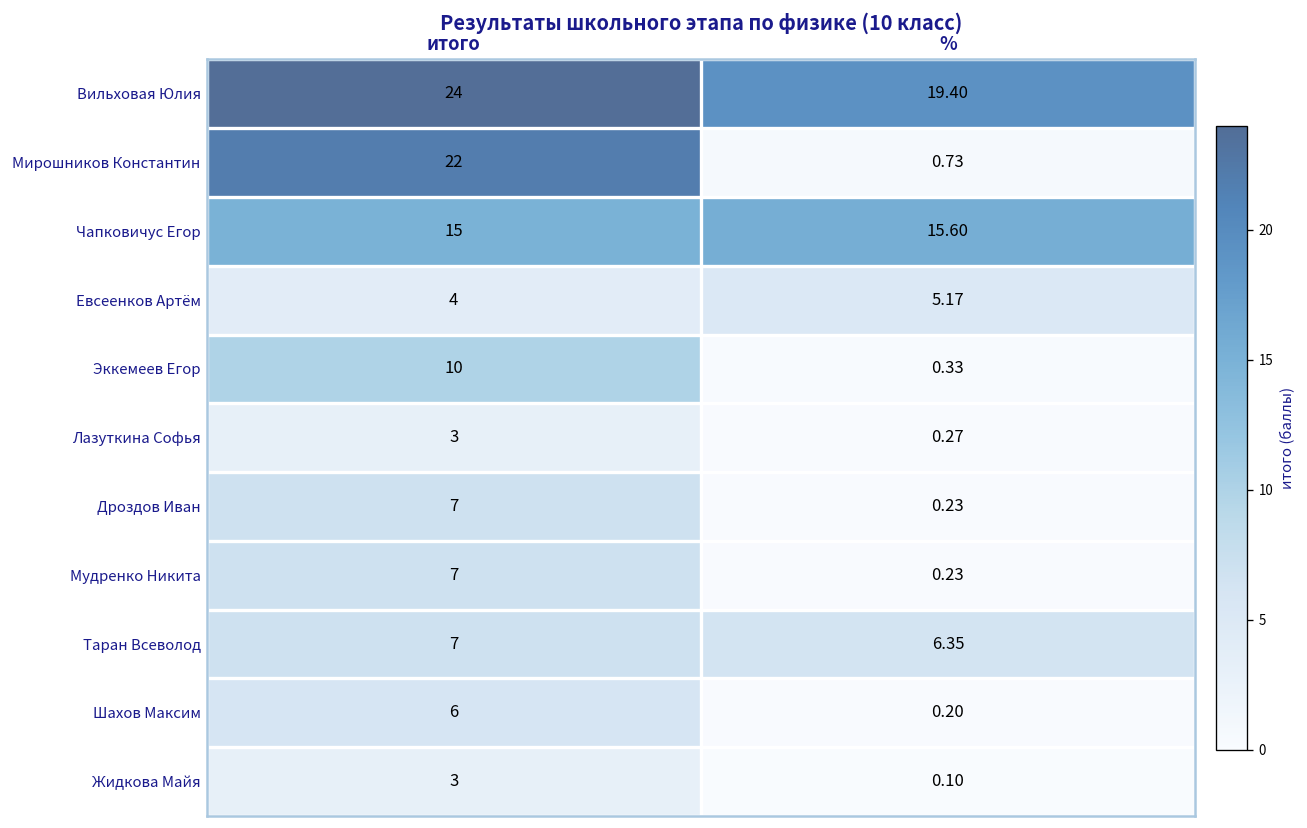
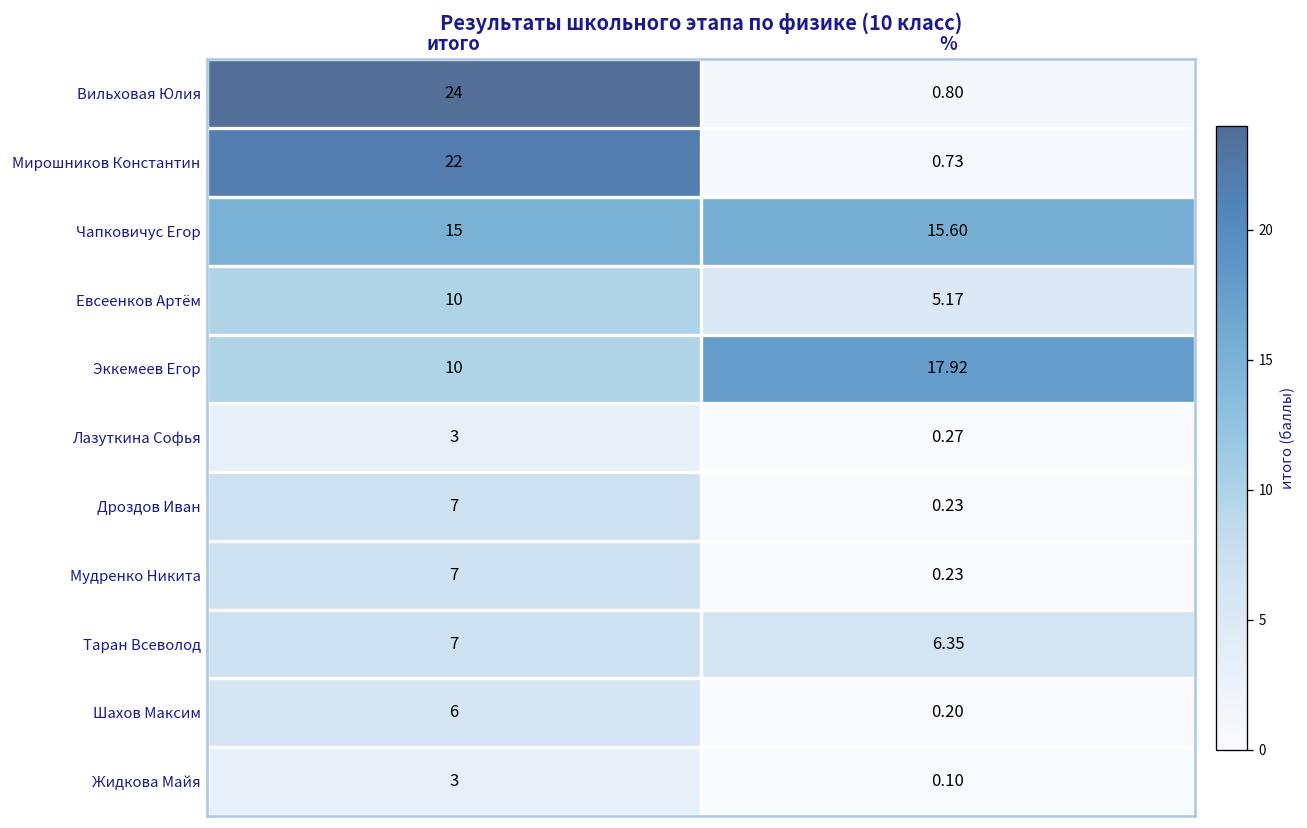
Вильховая Юлия, %: 19.40 -> 0.80
Евсеенков Артём, итого: 4 -> 10
Эккемеев Егор, %: 0.33 -> 17.92
